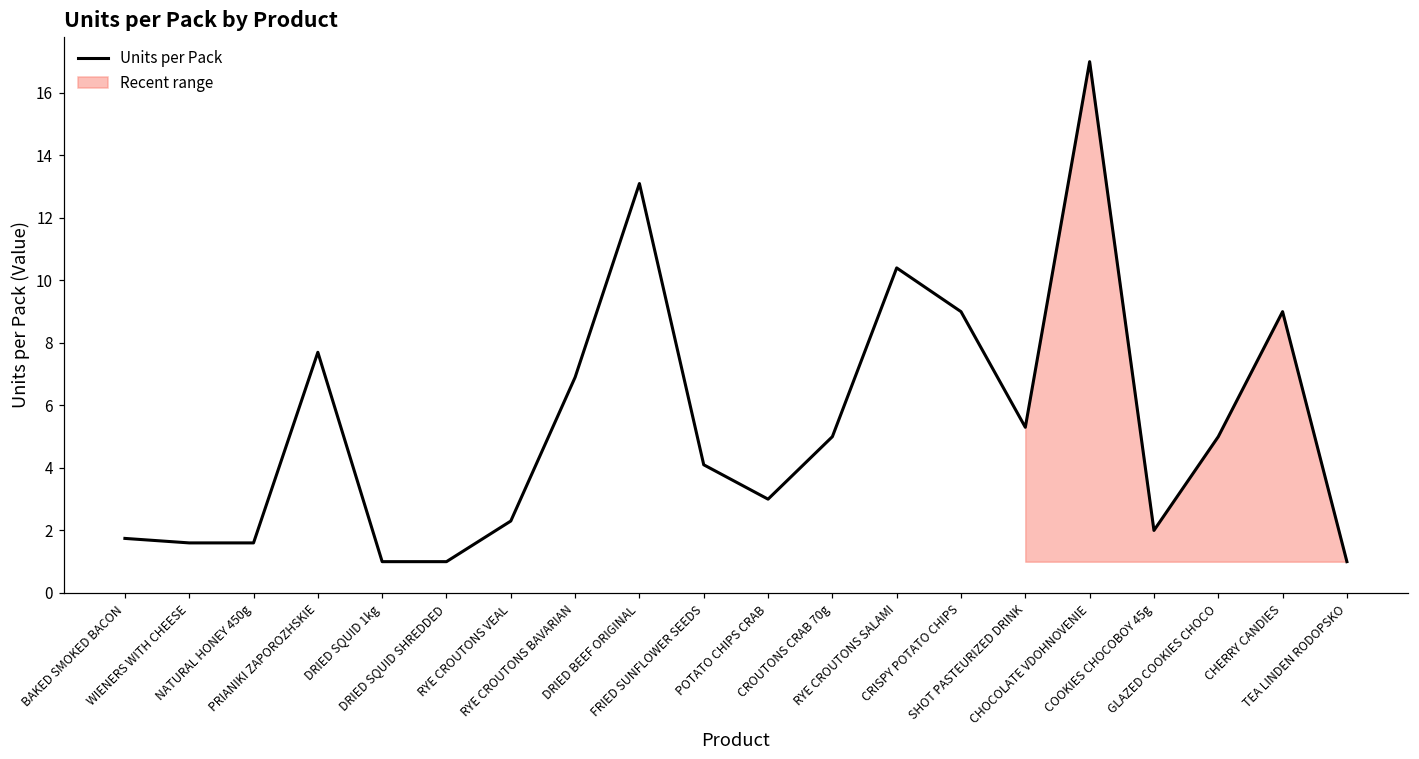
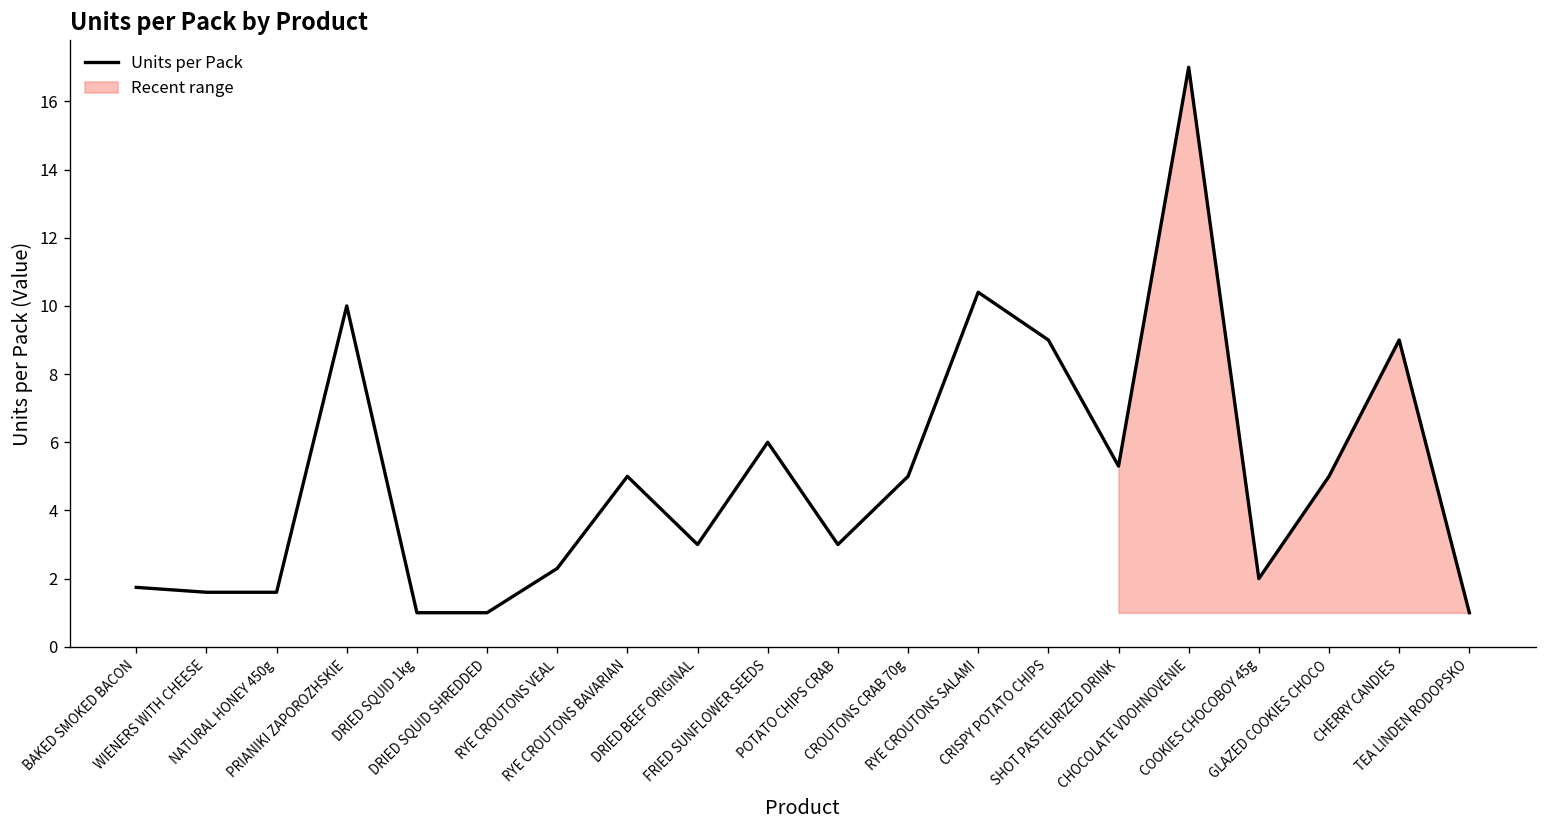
Units per Pack, PRIANIKI ZAPOROZHSKIE: 7.7 -> 10.0
Units per Pack, RYE CROUTONS BAVARIAN: 6.9 -> 5.0
Units per Pack, DRIED BEEF ORIGINAL: 13.1 -> 3.0
Units per Pack, FRIED SUNFLOWER SEEDS: 4.1 -> 6.0
